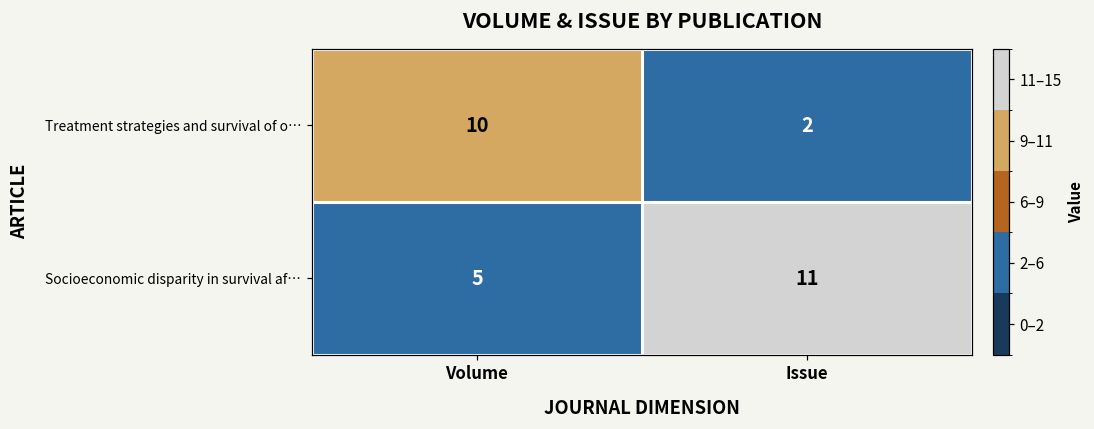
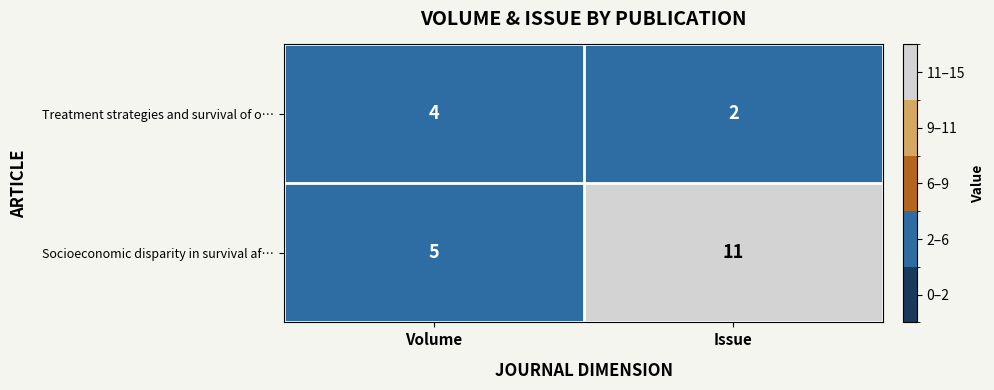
Treatment strategies and survival of o…, Volume: 10 -> 4
